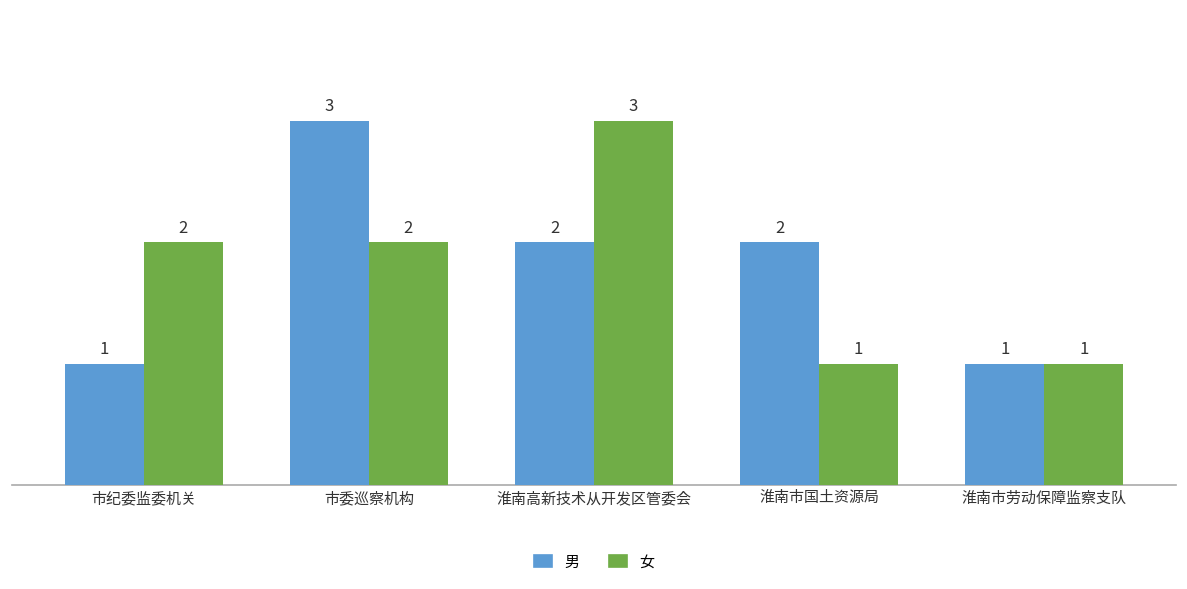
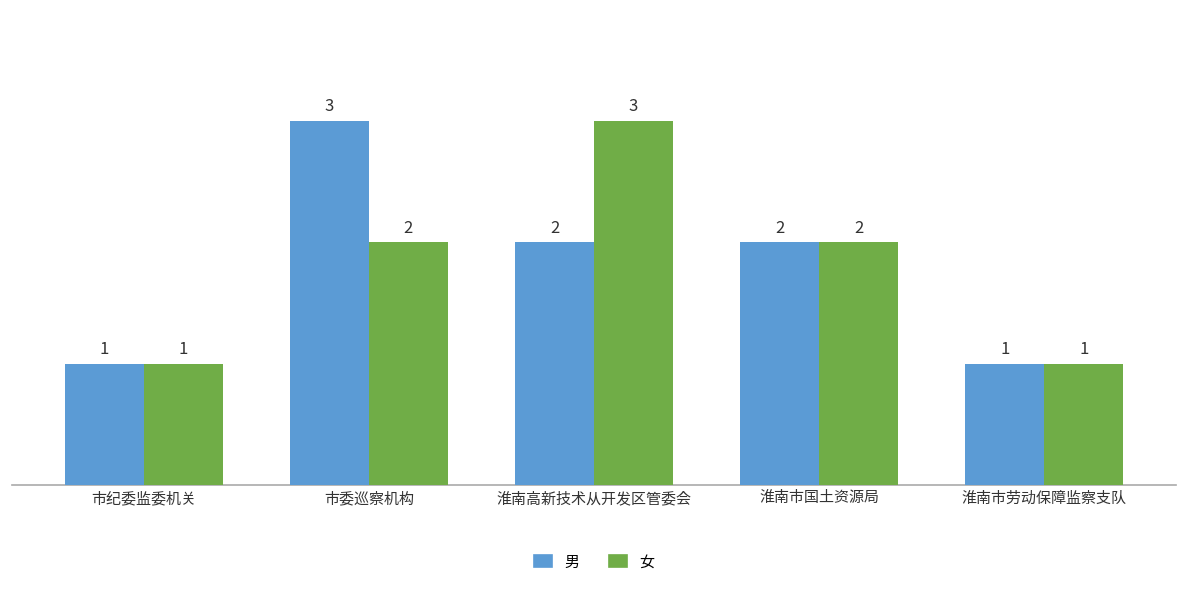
女, 市纪委监委机关: 2 -> 1
女, 淮南市国土资源局: 1 -> 2
